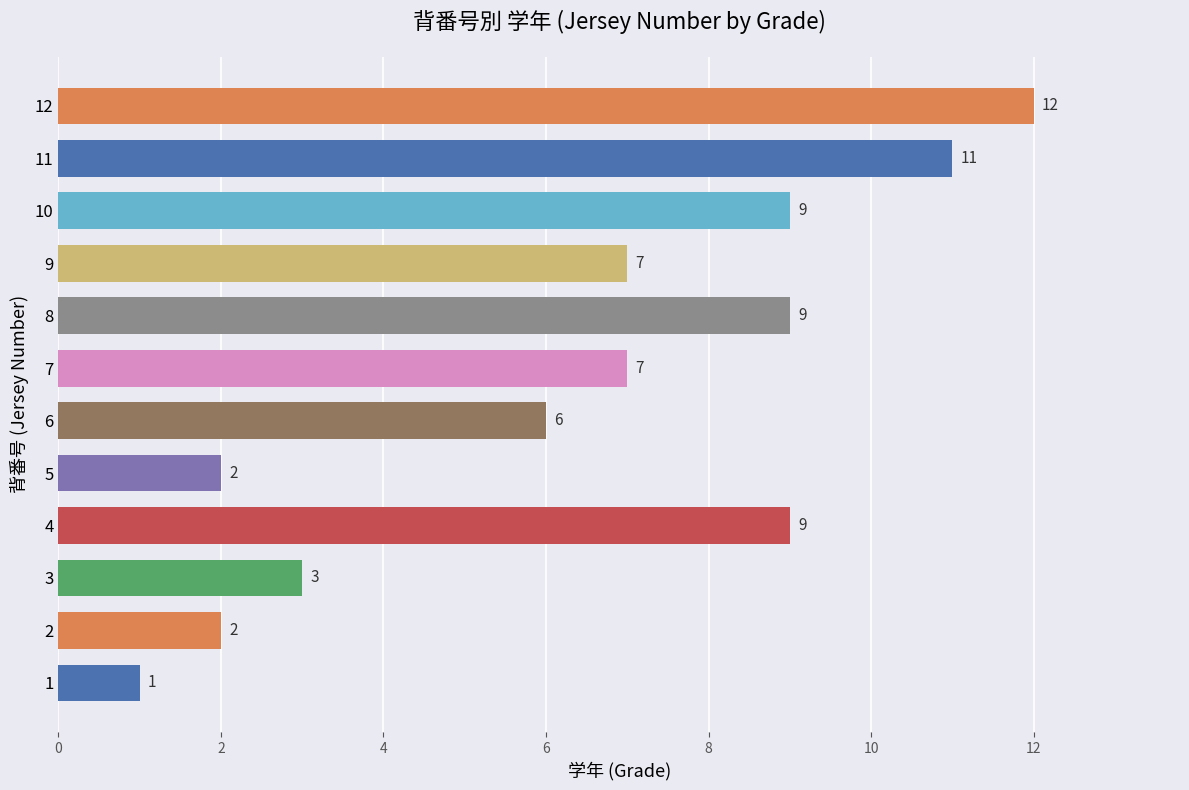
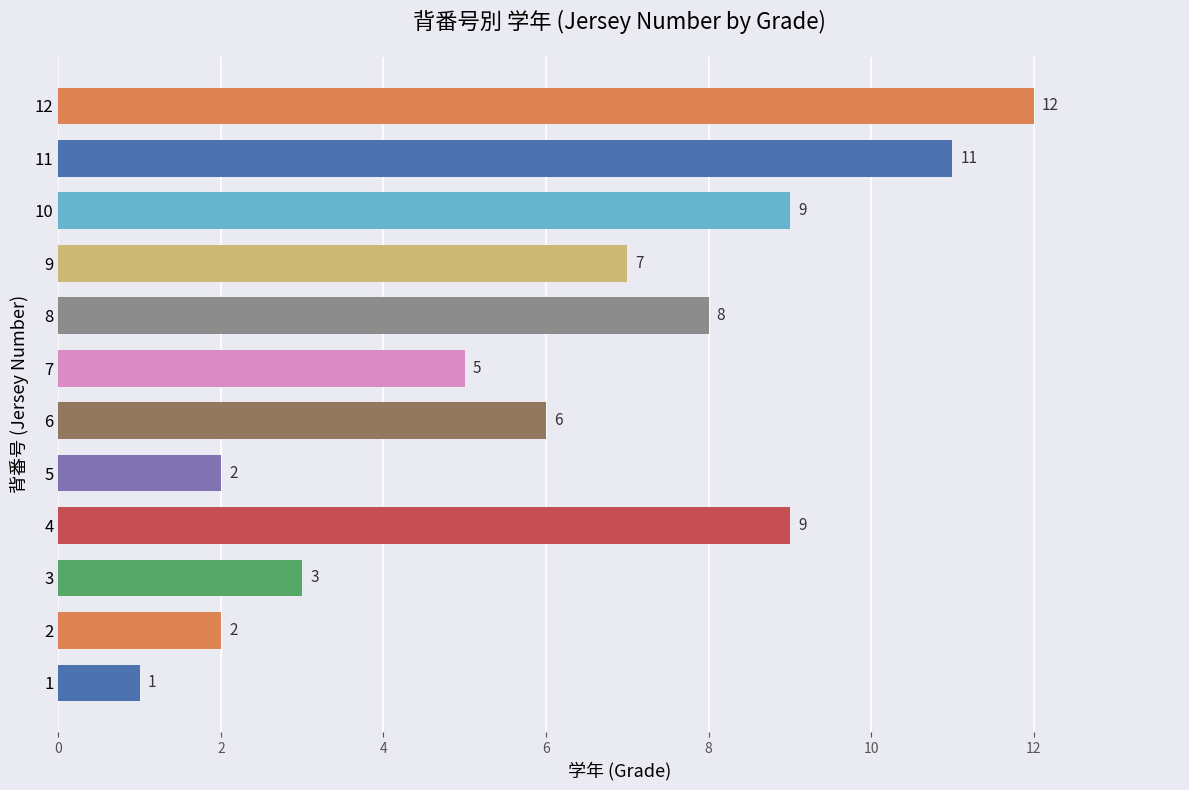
8: 9 -> 8
7: 7 -> 5
